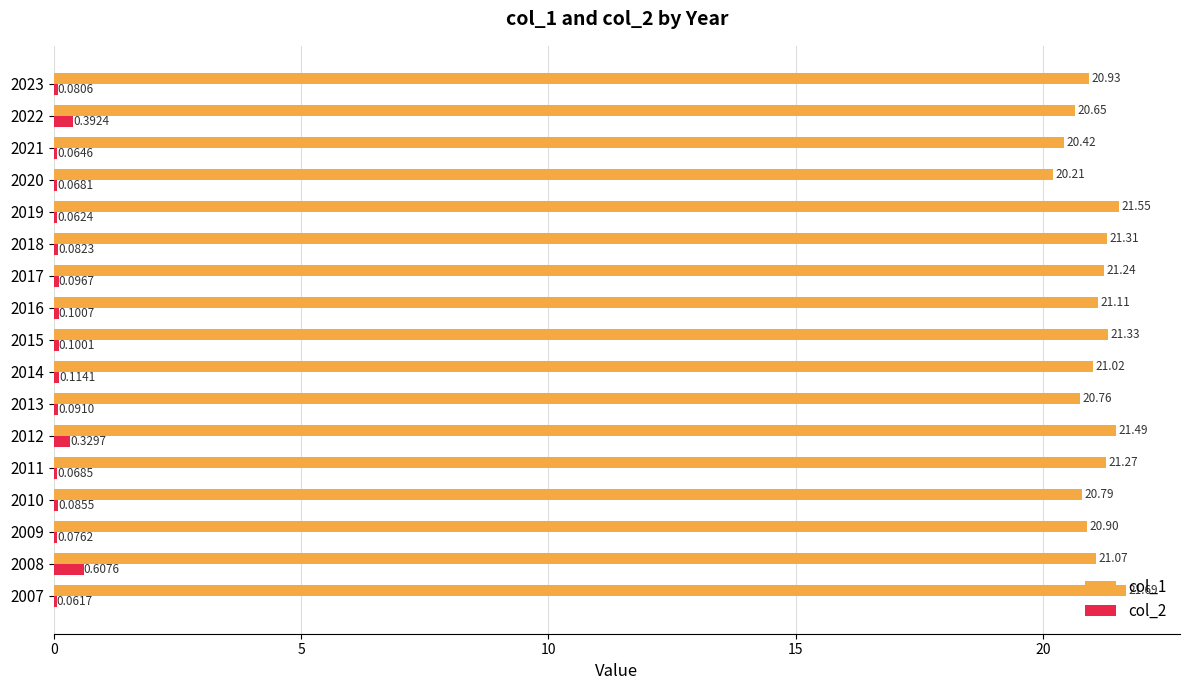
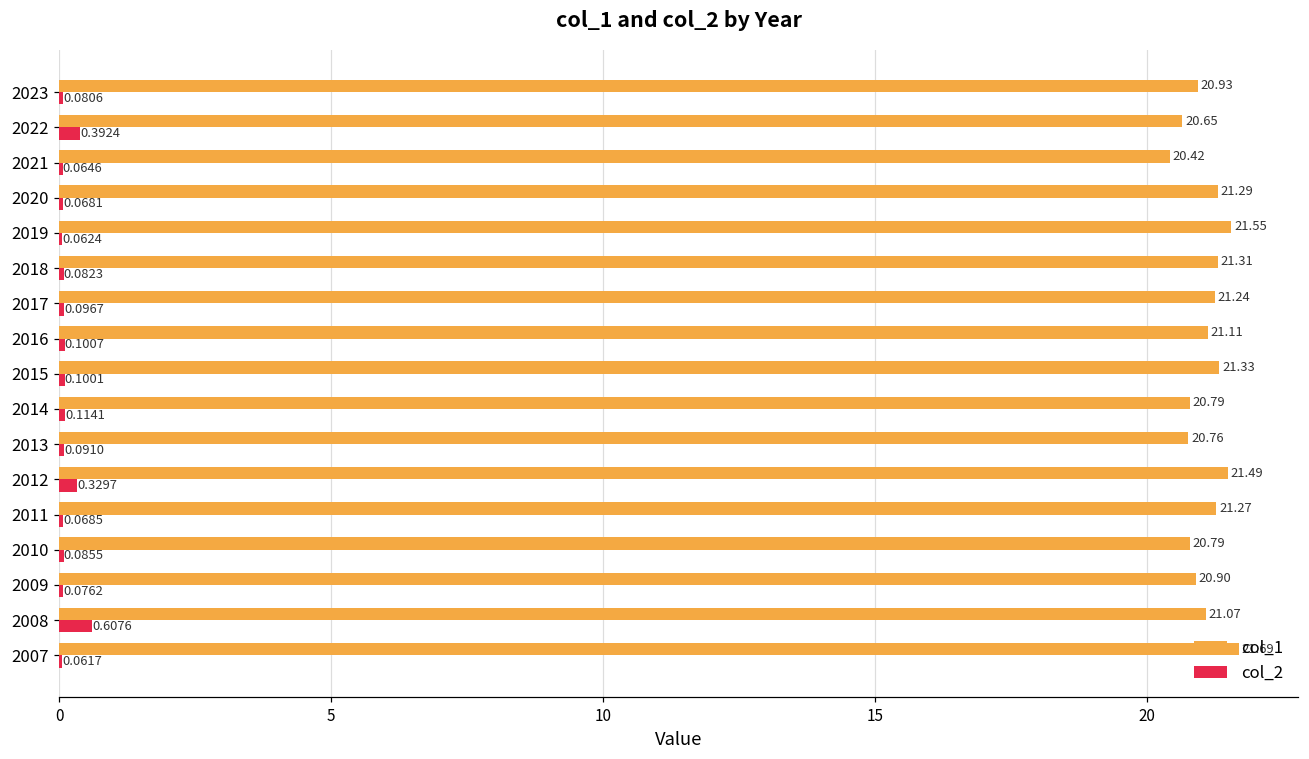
col_1, 2020: 20.21 -> 21.29
col_1, 2014: 21.02 -> 20.79
